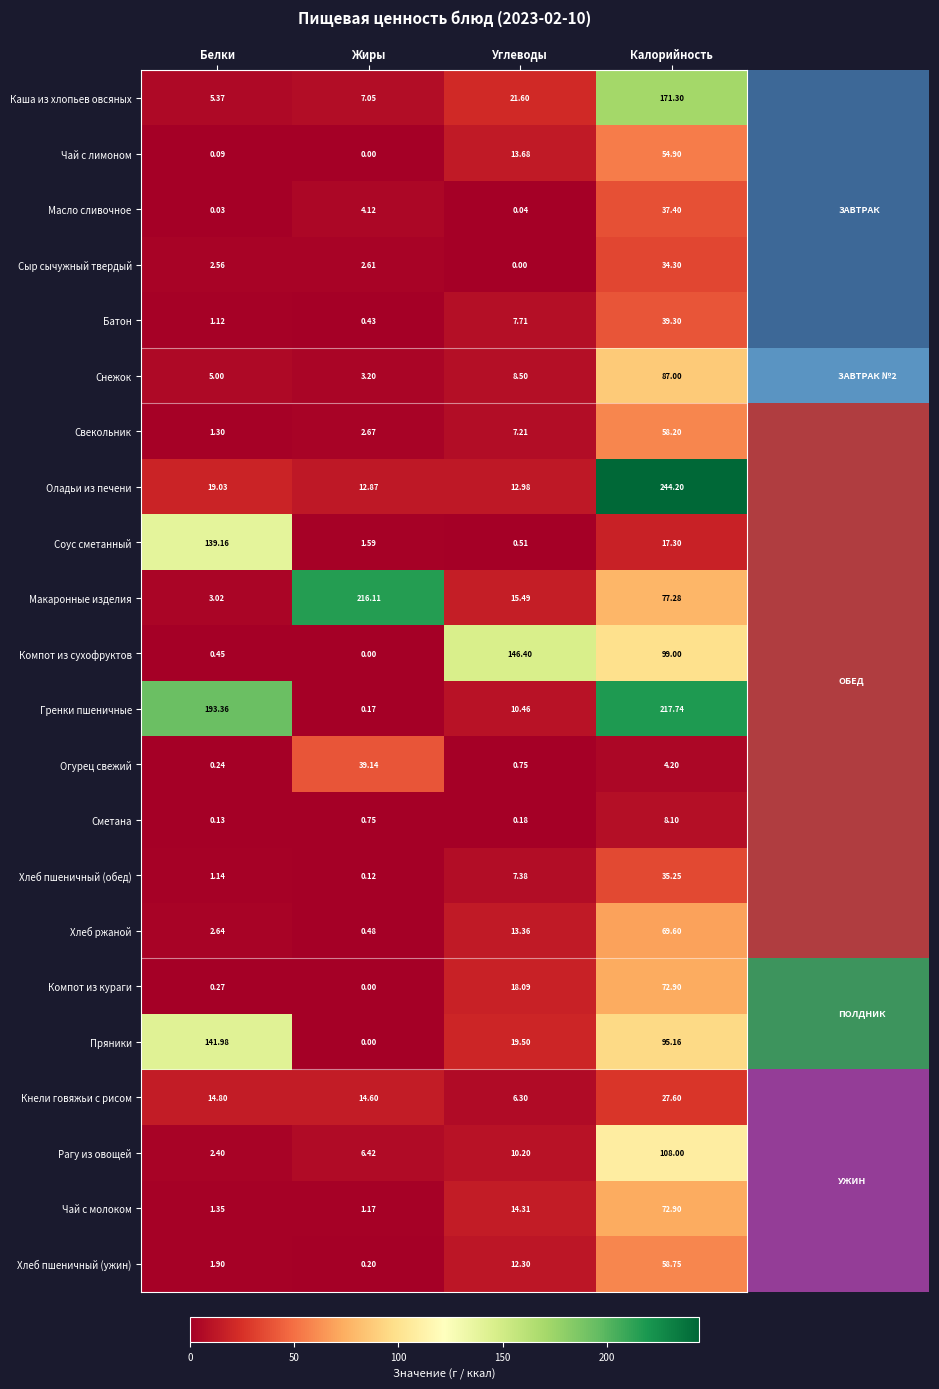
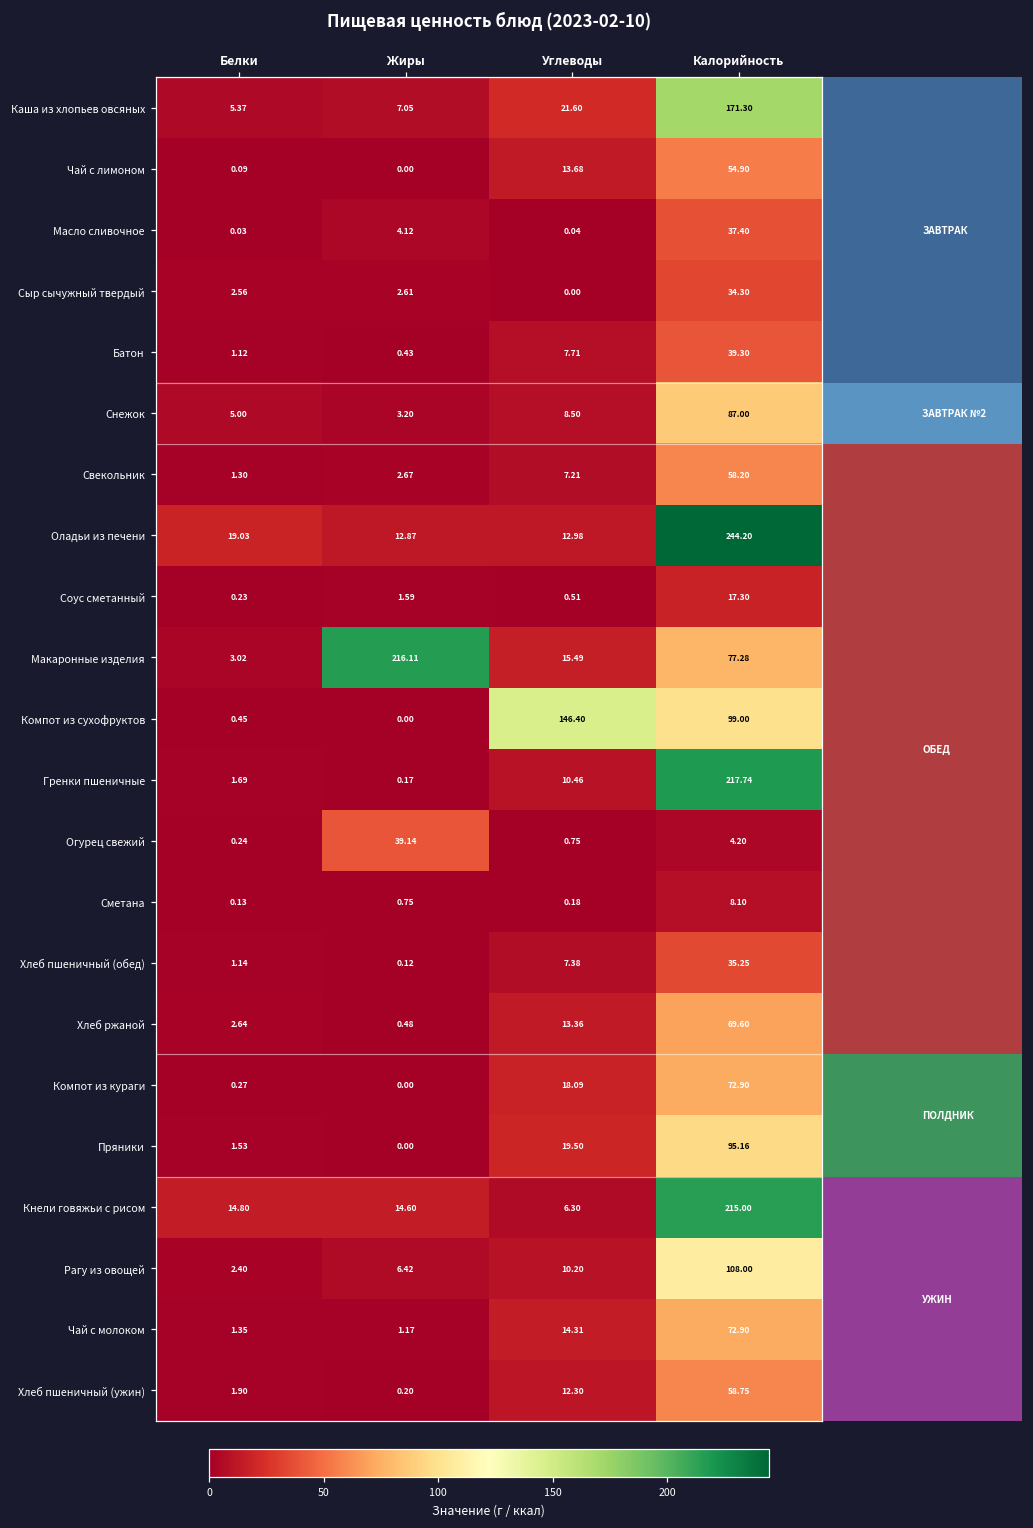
Соус сметанный, Белки: 139.16 -> 0.23
Гренки пшеничные, Белки: 193.36 -> 1.69
Пряники, Белки: 141.98 -> 1.53
Кнели говяжьи с рисом, Калорийность: 27.60 -> 215.00
